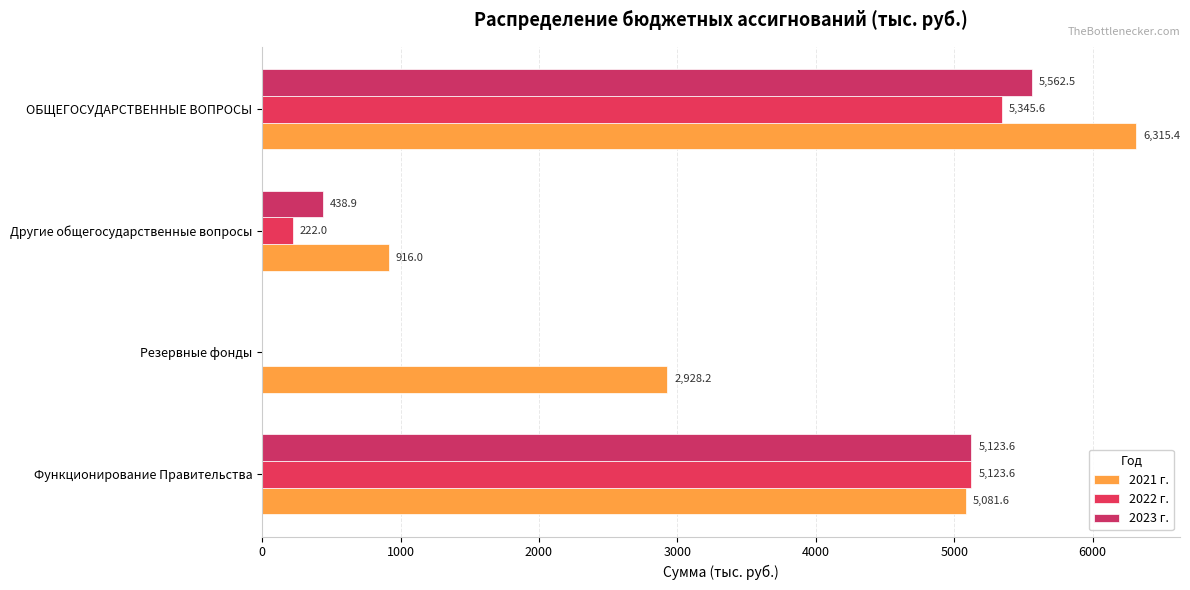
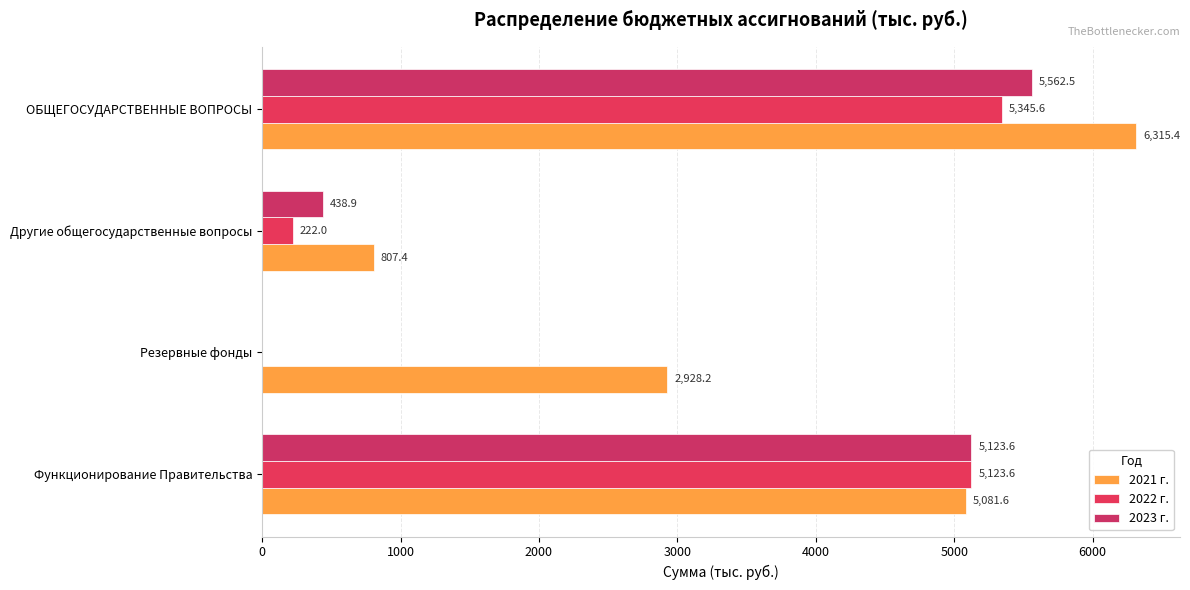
2021 г., Другие общегосударственные вопросы: 916.0 -> 807.4
